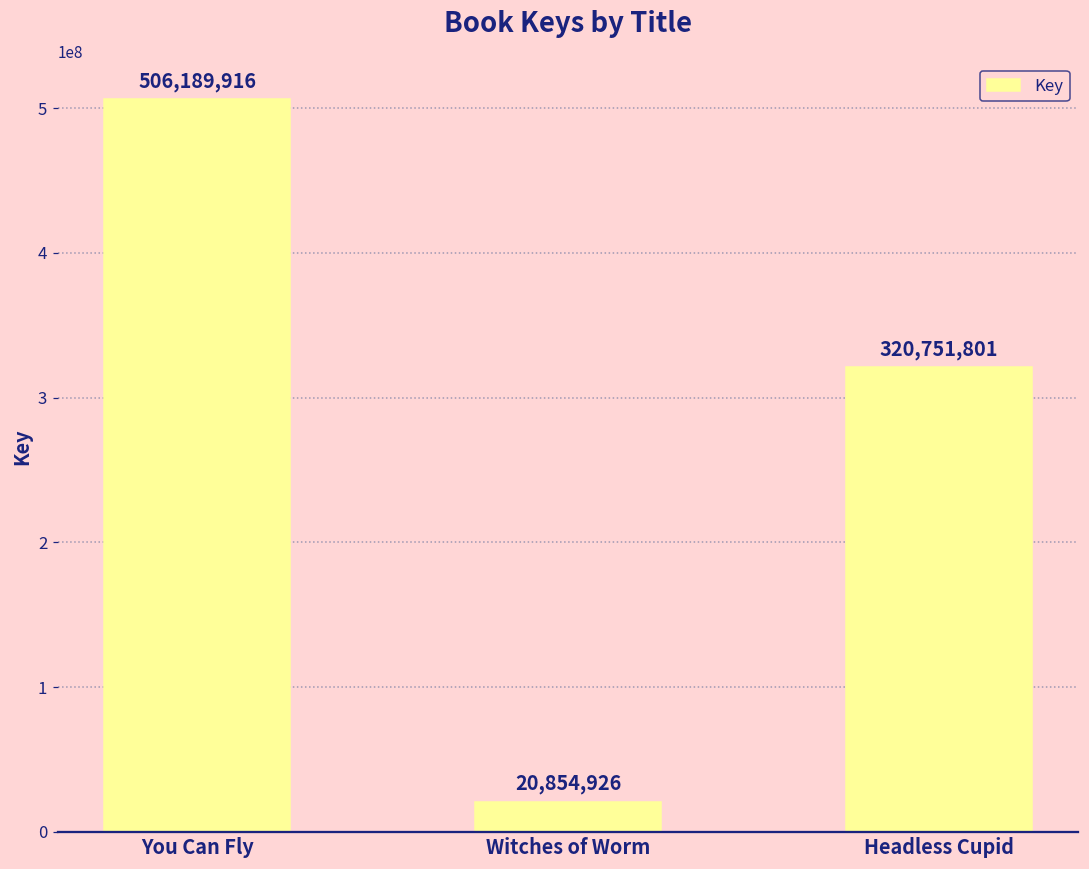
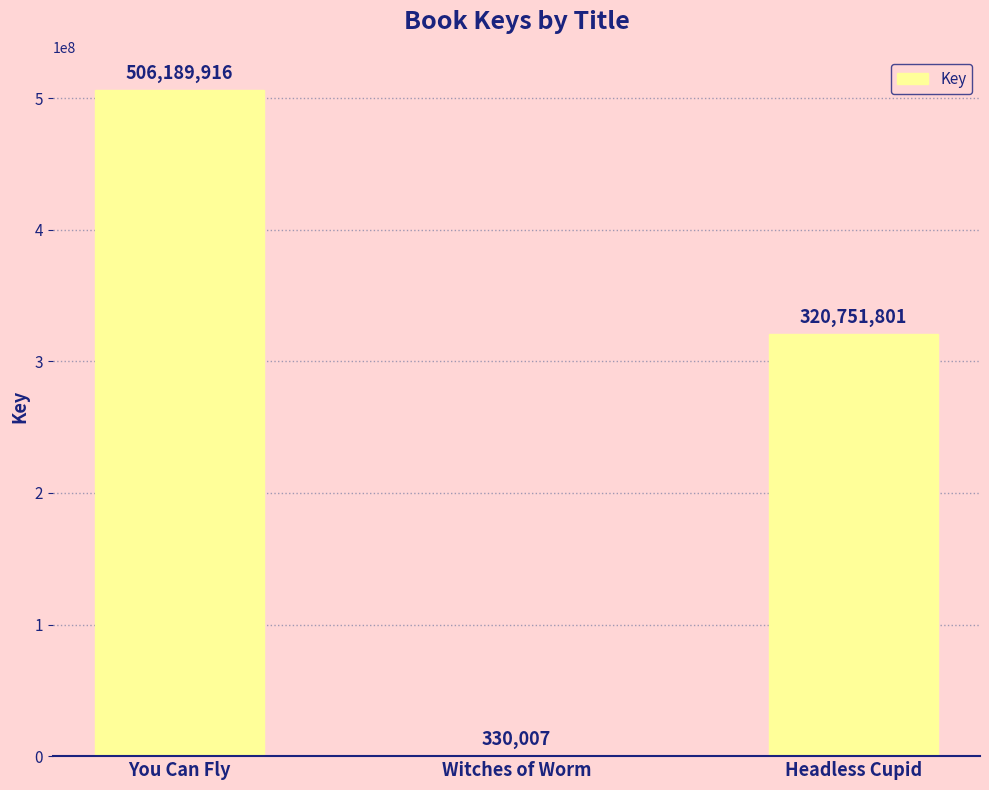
Witches of Worm: 20,854,926 -> 330,007
